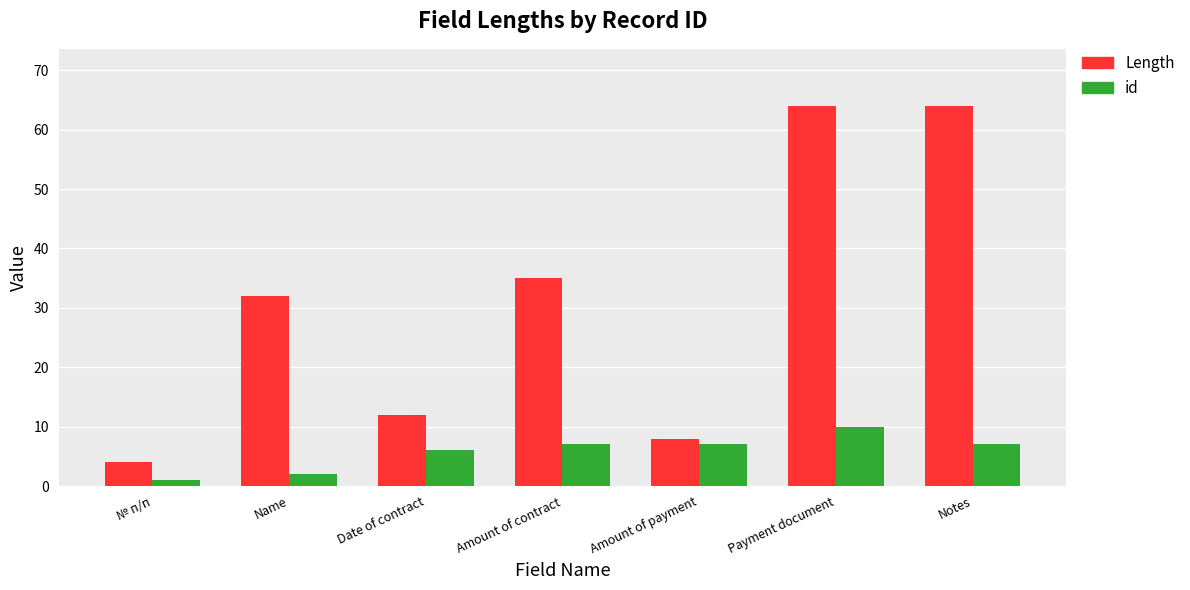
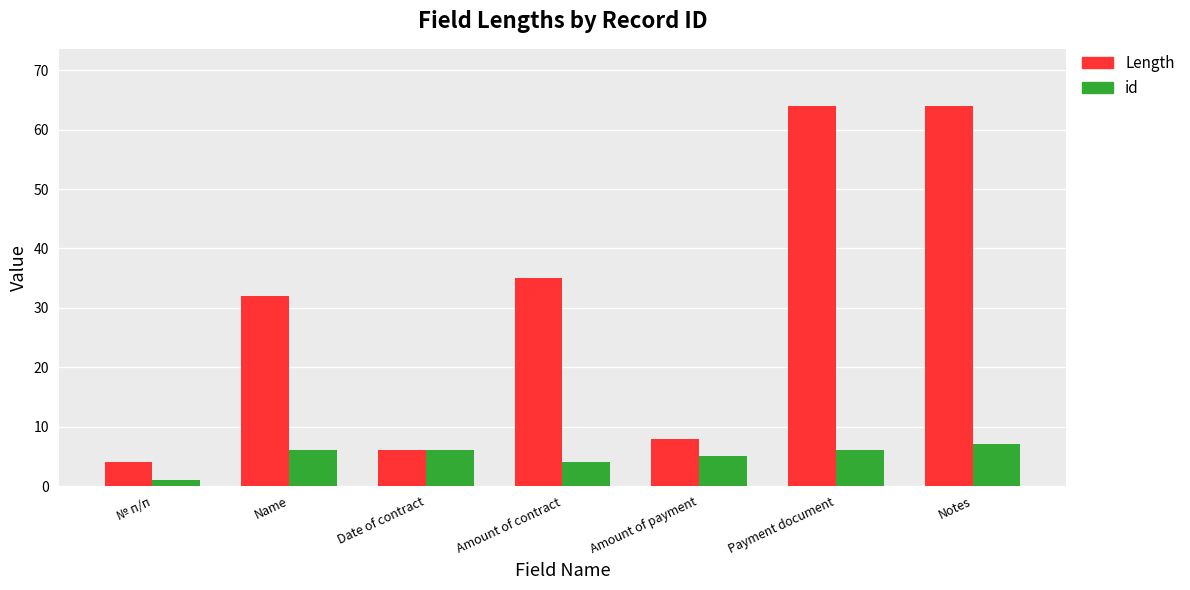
id, Name: 2 -> 6
Length, Date of contract: 12 -> 6
id, Amount of contract: 7 -> 4
id, Amount of payment: 7 -> 5
id, Payment document: 10 -> 6
